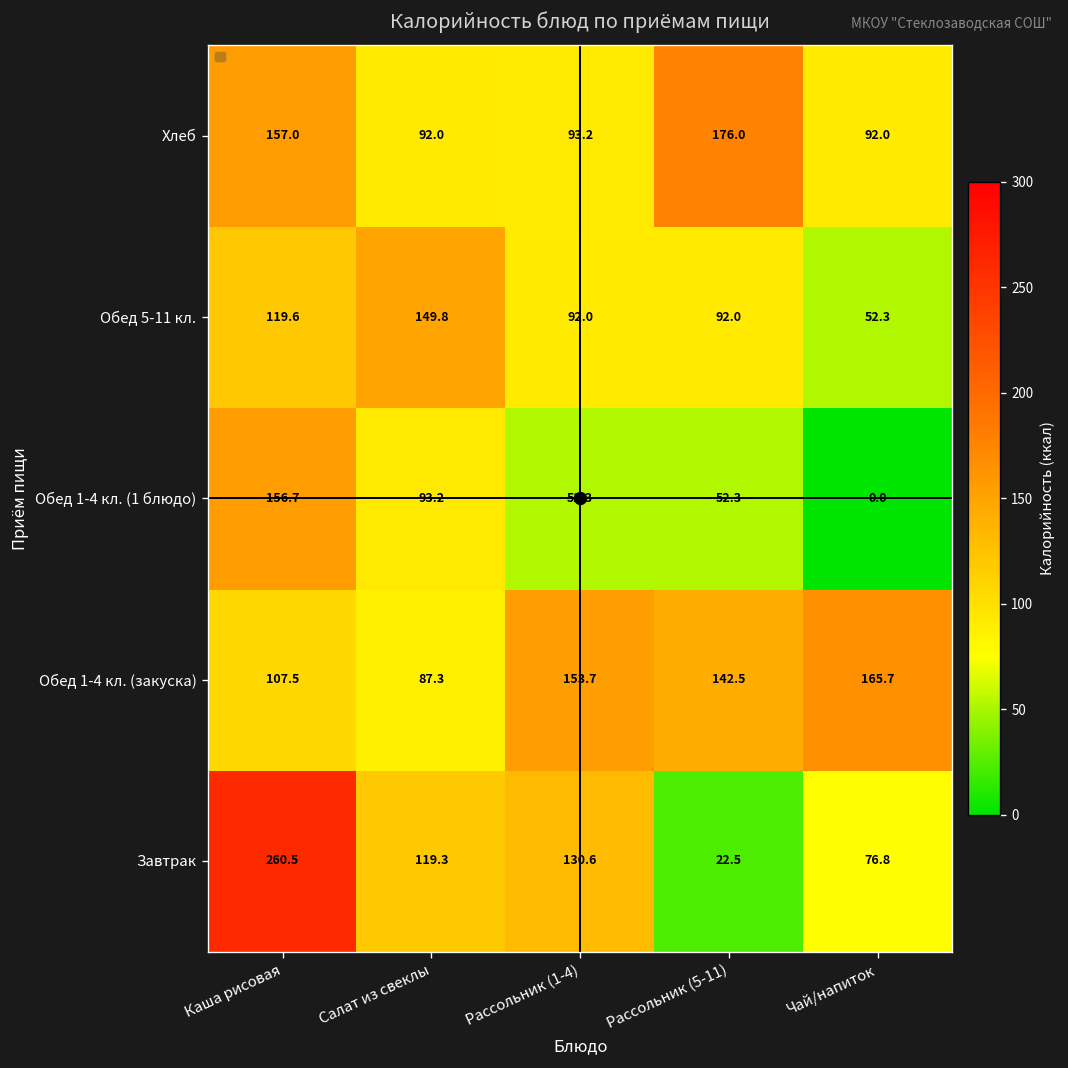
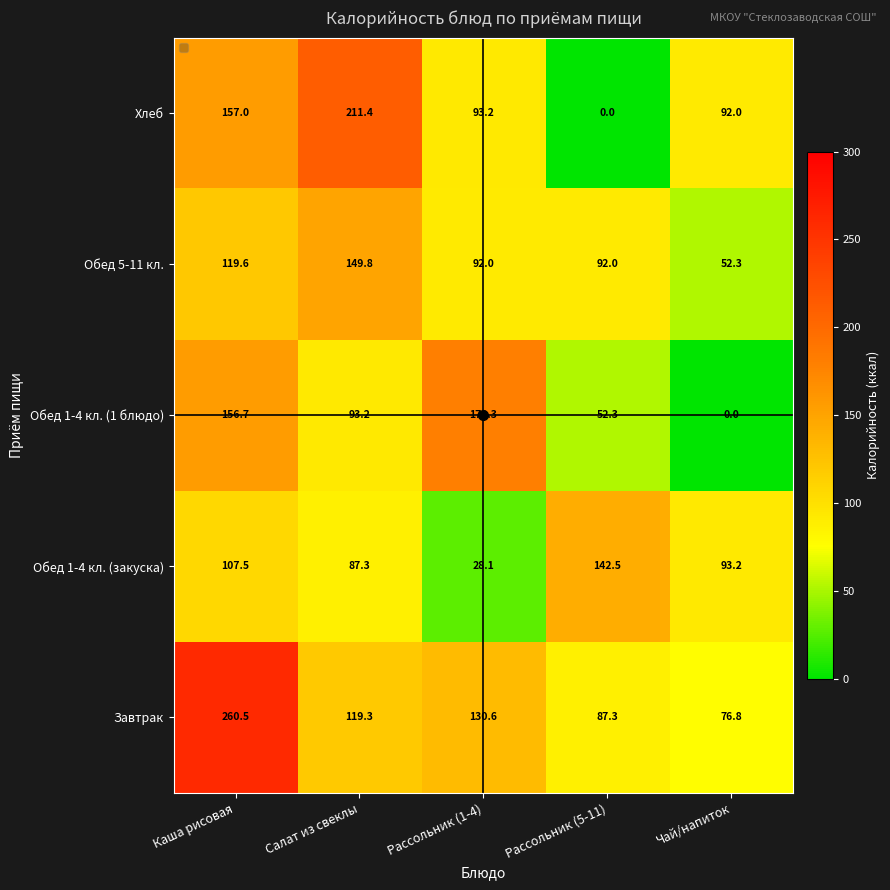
Хлеб, Салат из свеклы: 92.0 -> 211.4
Хлеб, Рассольник (5-11): 176.0 -> 0.0
Обед 1-4 кл. (1 блюдо), Рассольник (1-4): 52.3 -> 179.3
Обед 1-4 кл. (закуска), Рассольник (1-4): 153.7 -> 28.1
Обед 1-4 кл. (закуска), Чай/напиток: 165.7 -> 93.2
Завтрак, Рассольник (5-11): 22.5 -> 87.3
